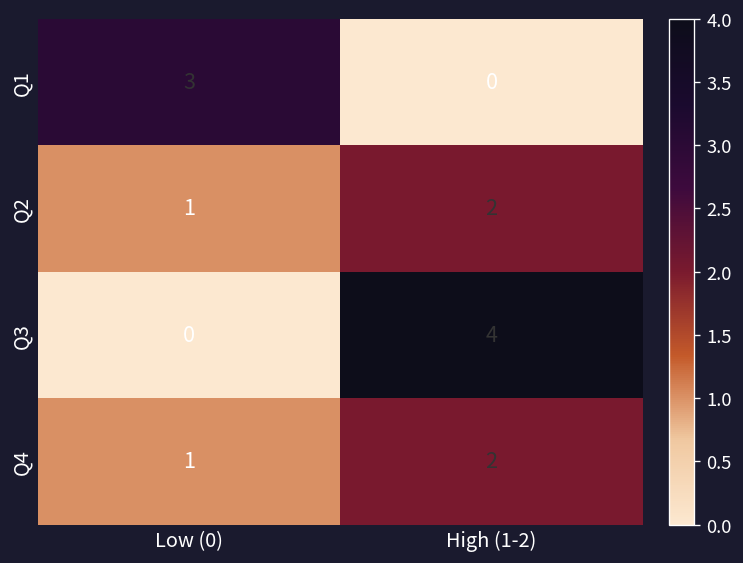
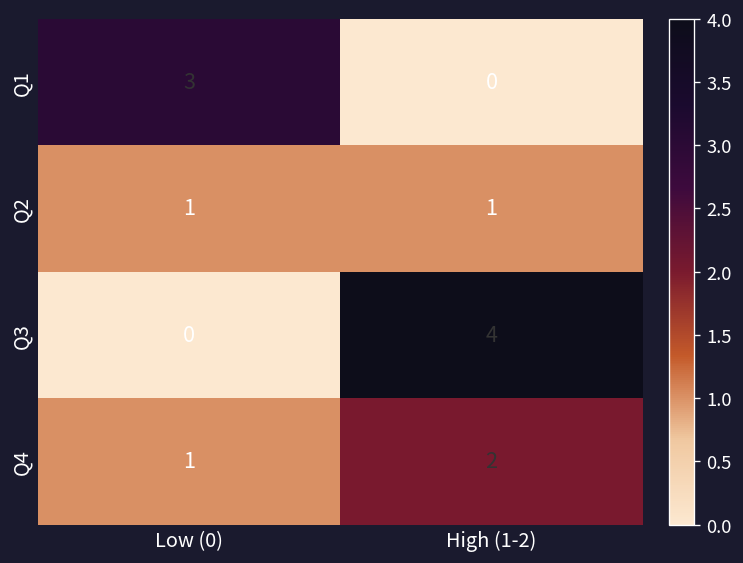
Q2, High (1-2): 2 -> 1
